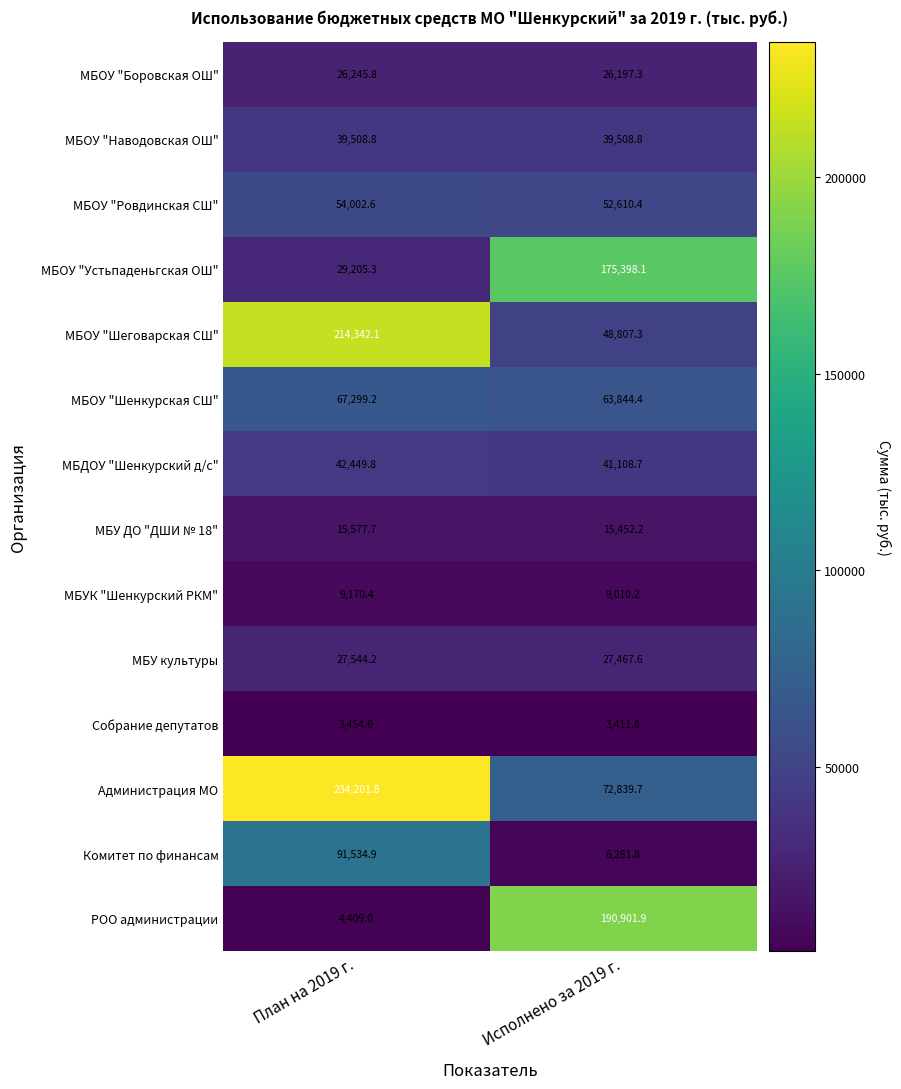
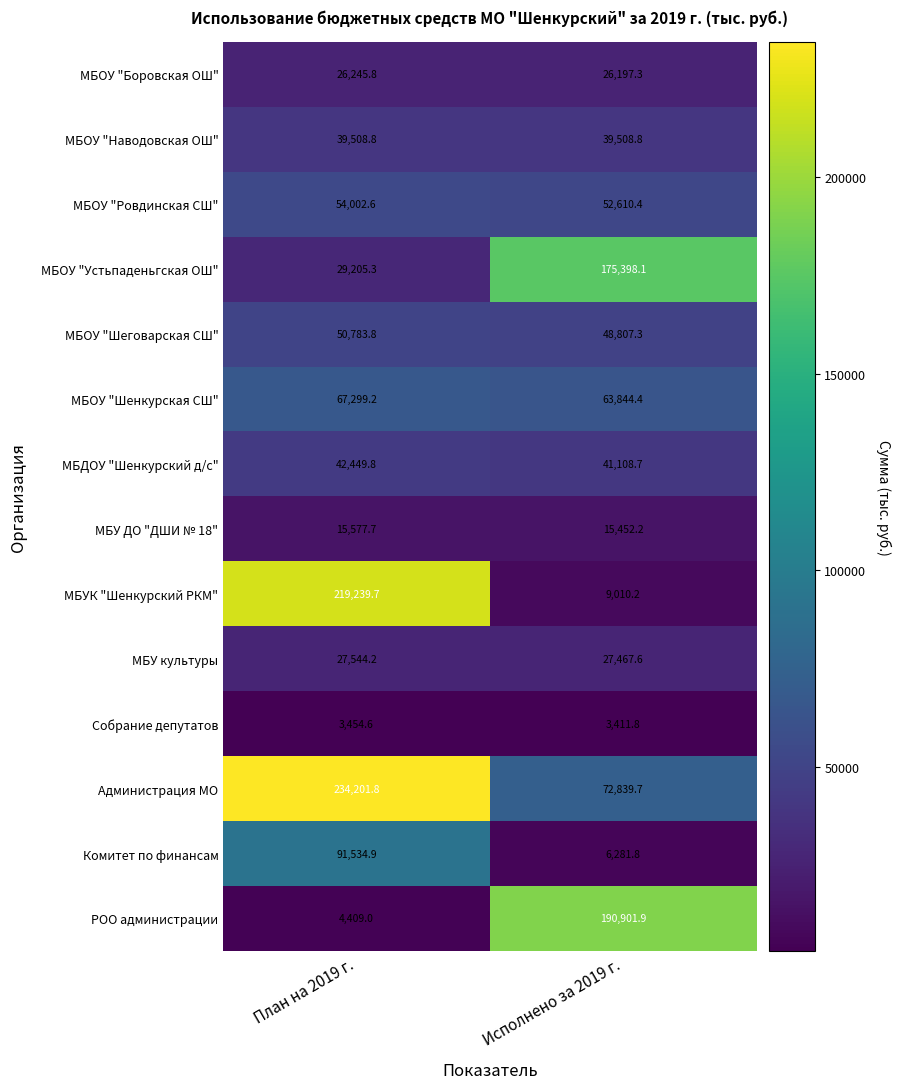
МБОУ "Шеговарская СШ", План на 2019 г.: 214,342.1 -> 50,783.8
МБУК "Шенкурский РКМ", План на 2019 г.: 9,170.4 -> 219,239.7
